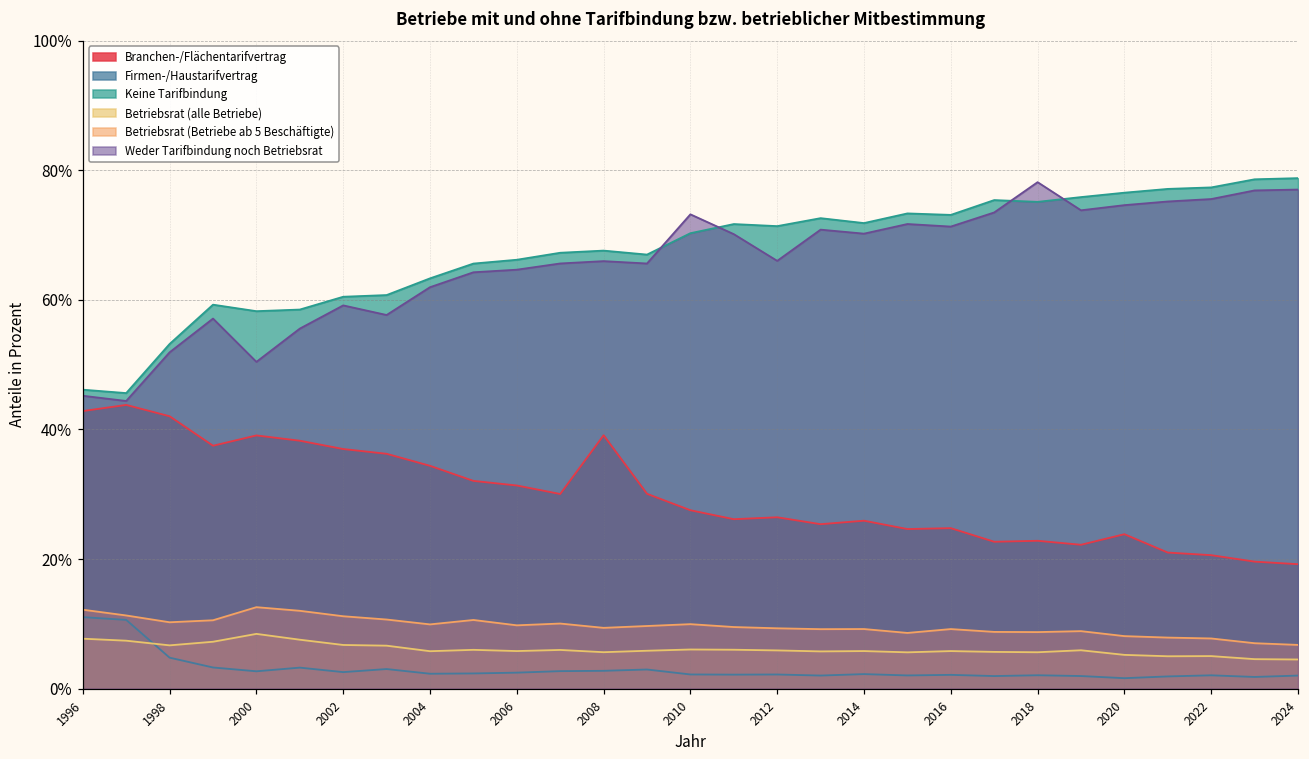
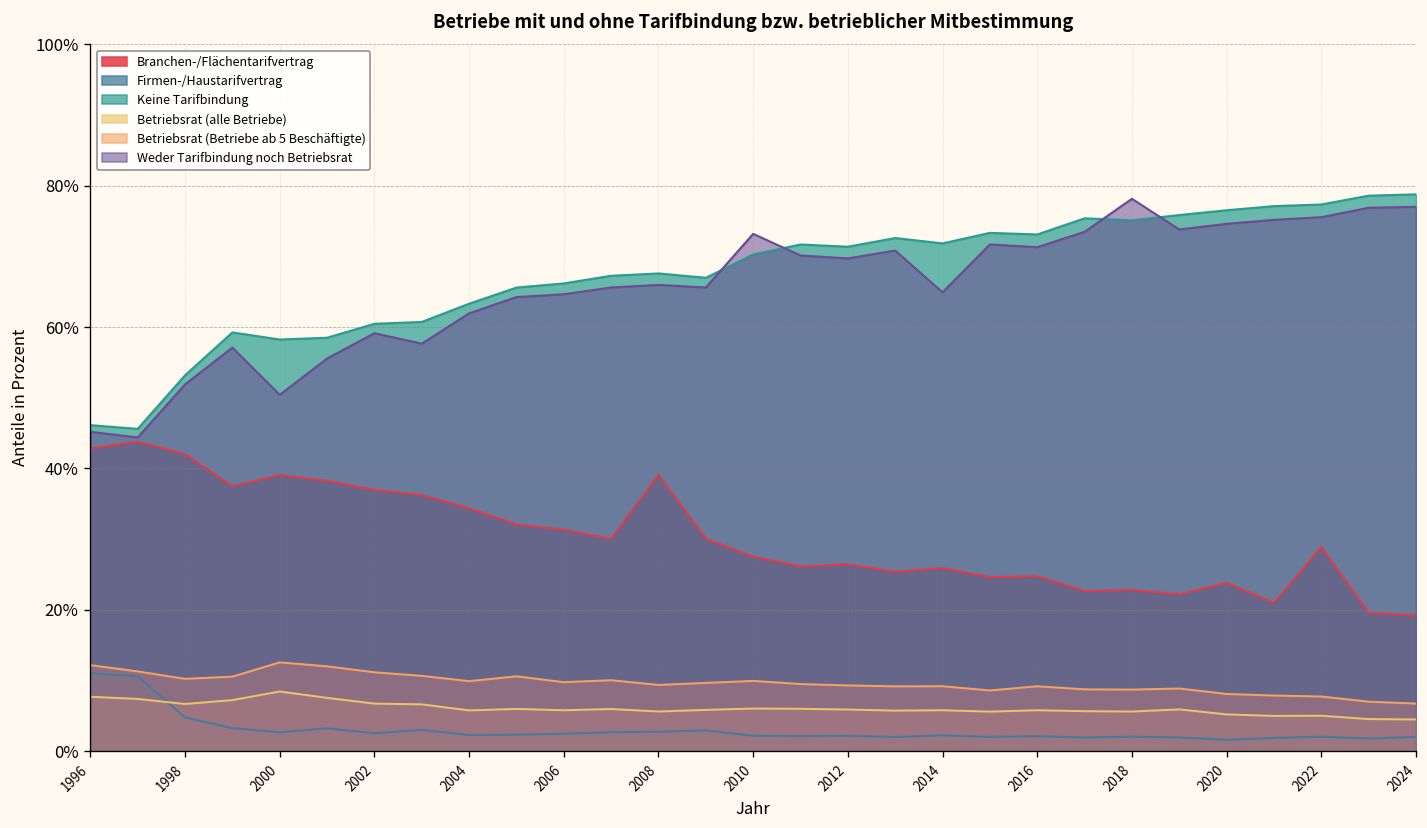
Weder Tarifbindung noch Betriebsrat, 2012: 66% -> 70%
Weder Tarifbindung noch Betriebsrat, 2014: 70% -> 65%
Branchen-/Flächentarifvertrag, 2022: 21% -> 29%
